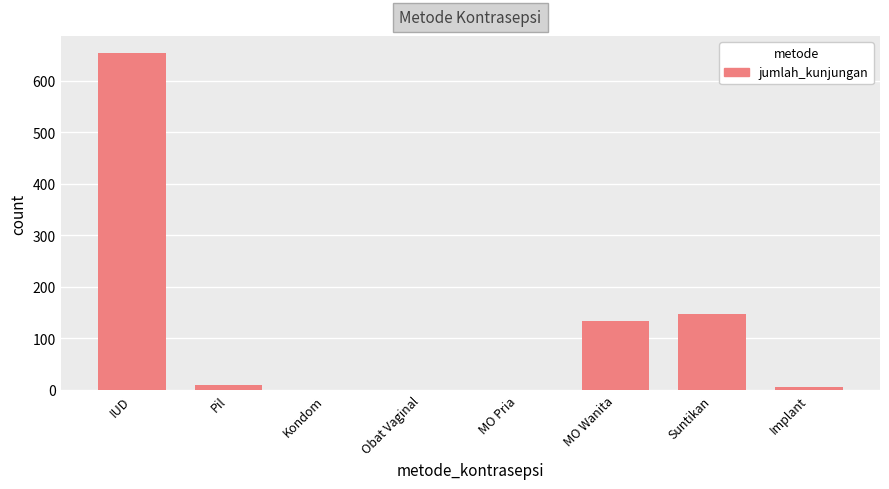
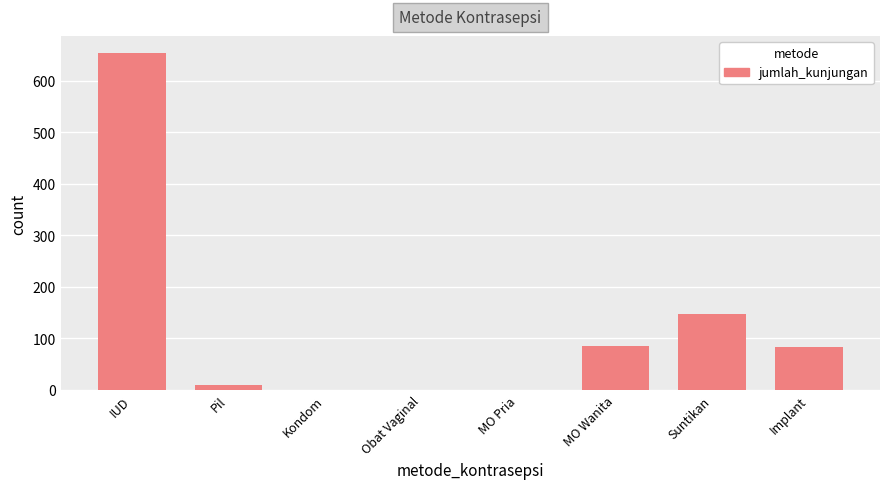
MO Wanita: 130 -> 90
Implant: 10 -> 80
